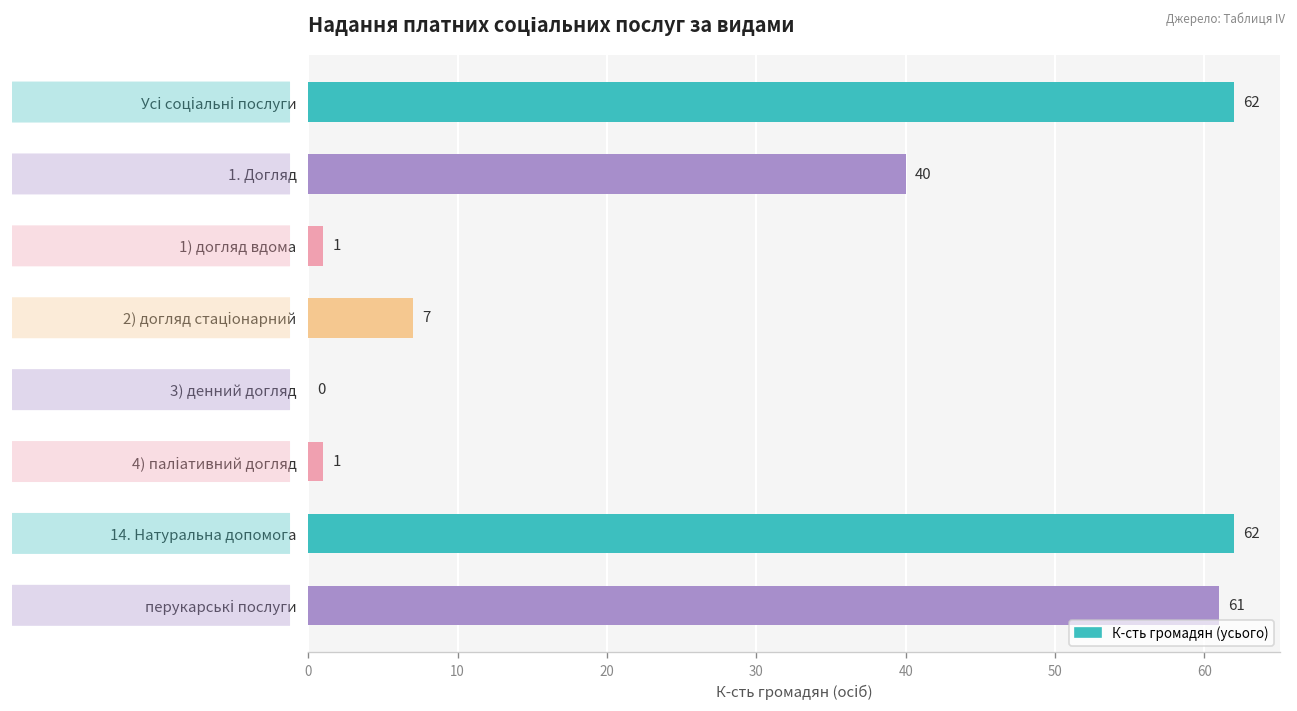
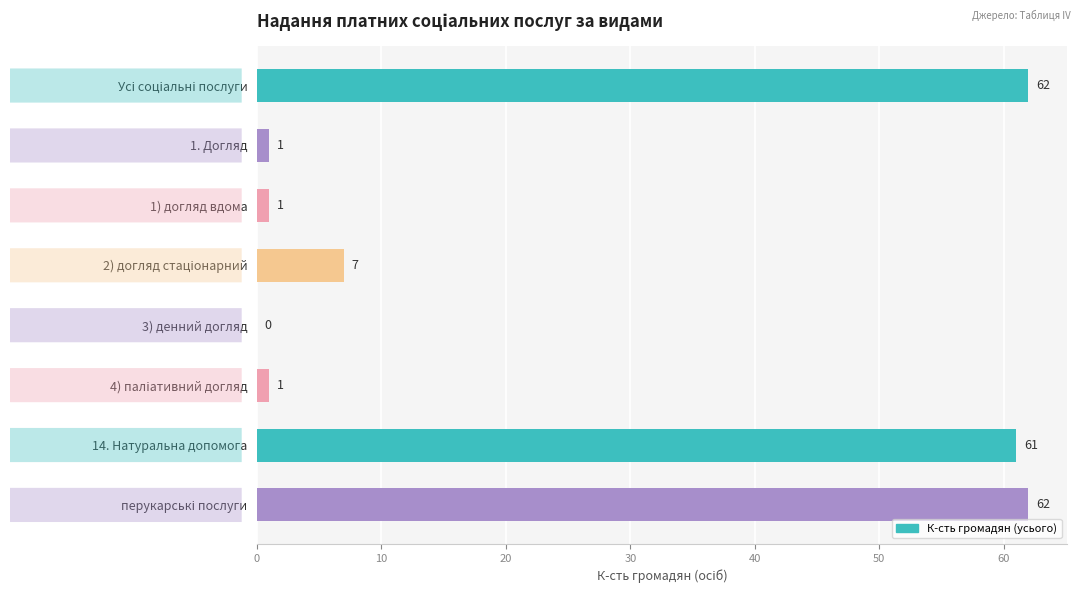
1. Догляд: 40 -> 1
14. Натуральна допомога: 62 -> 61
перукарські послуги: 61 -> 62
